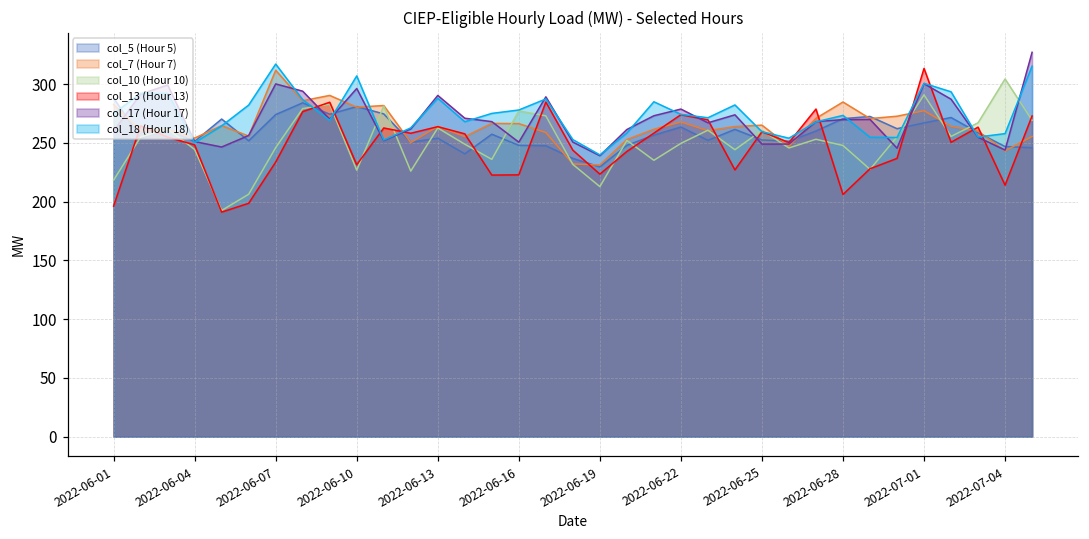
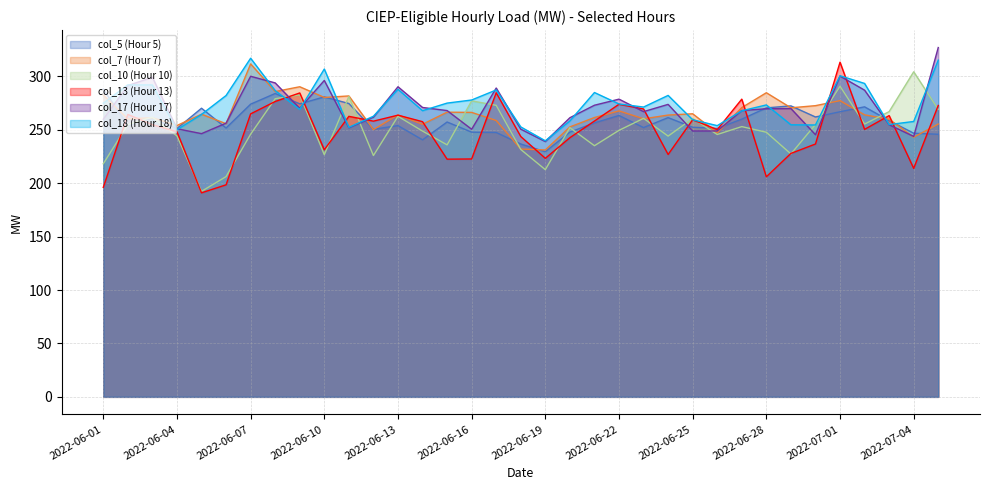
col_13 (Hour 13), 2022-06-07: 234 -> 265
